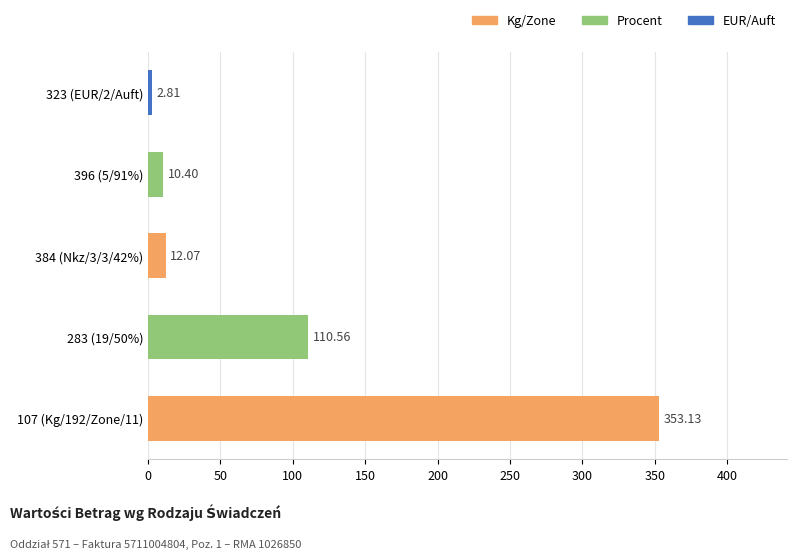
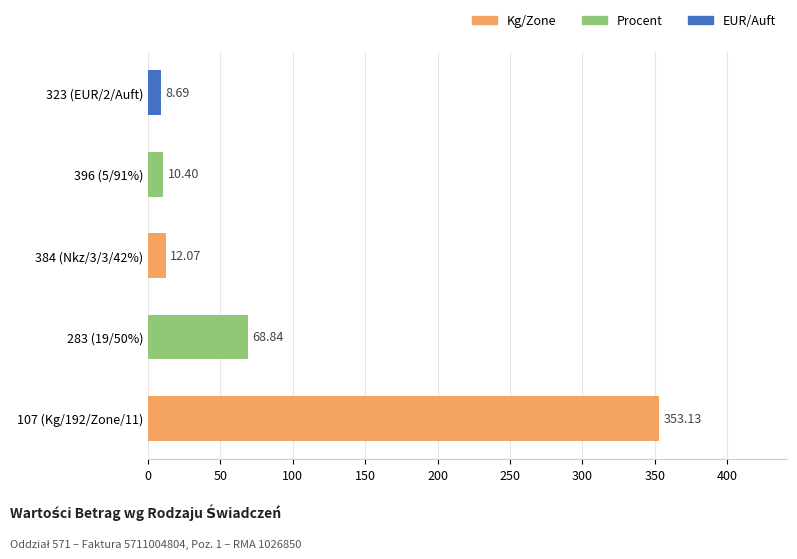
323 (EUR/2/Auft): 2.81 -> 8.69
283 (19/50%): 110.56 -> 68.84
